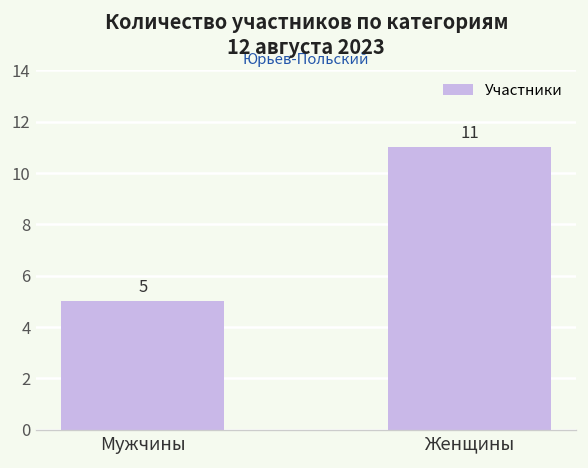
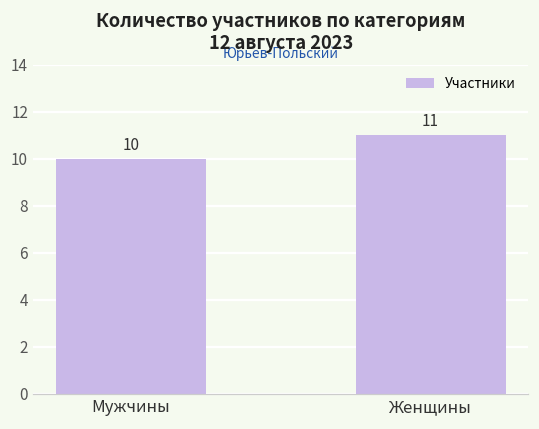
Мужчины: 5 -> 10
